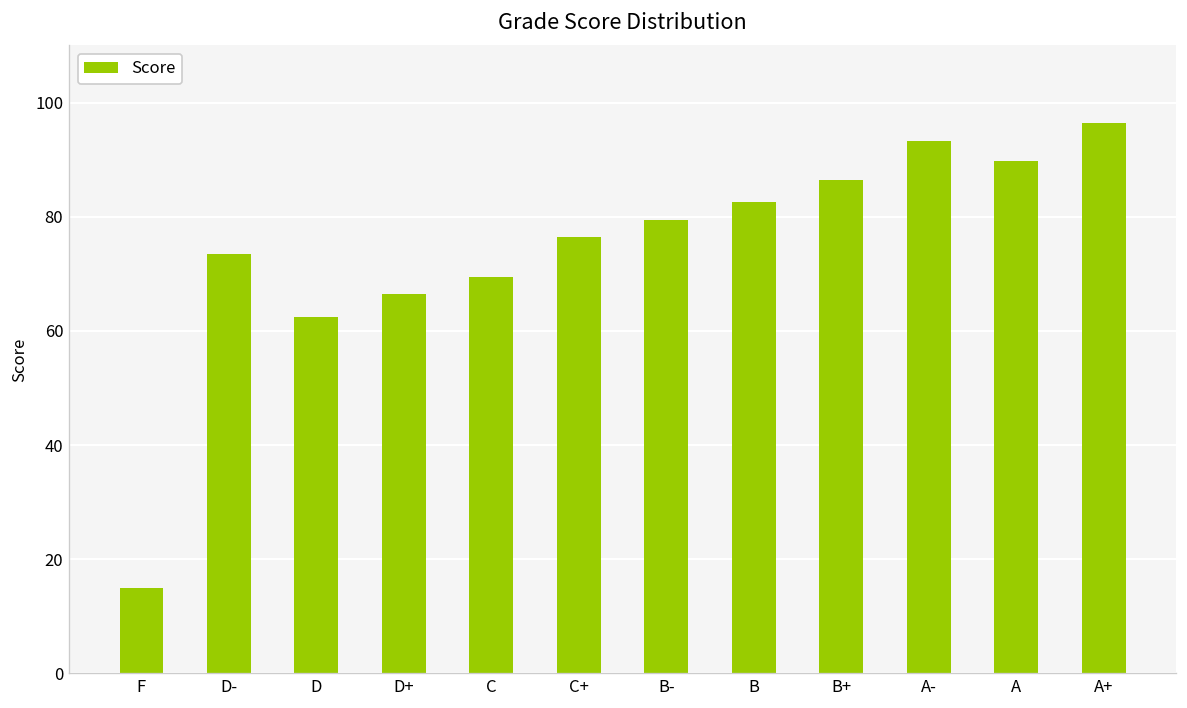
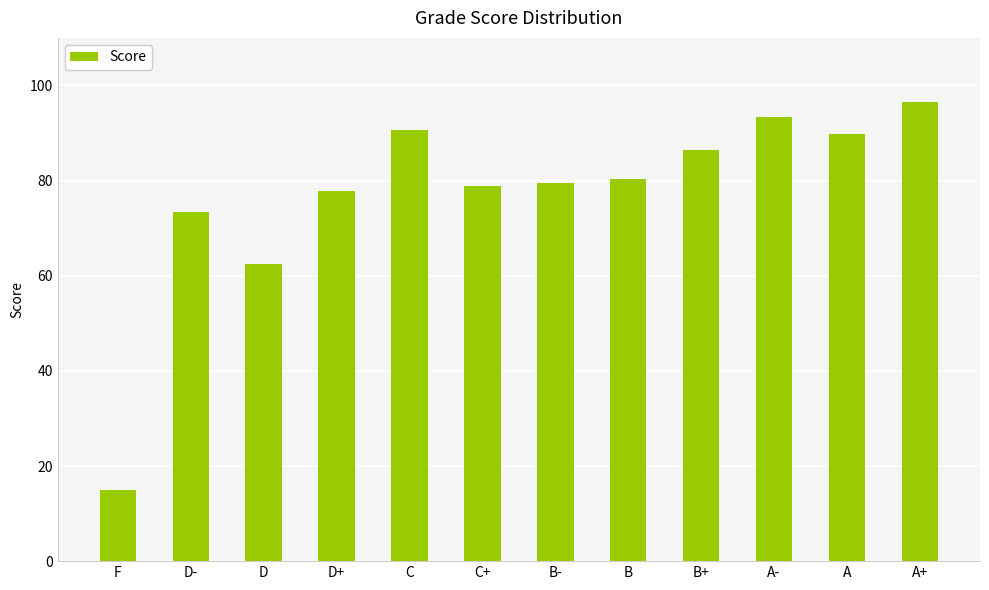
D+: 67 -> 78
C: 70 -> 91
C+: 77 -> 79
B: 83 -> 80
